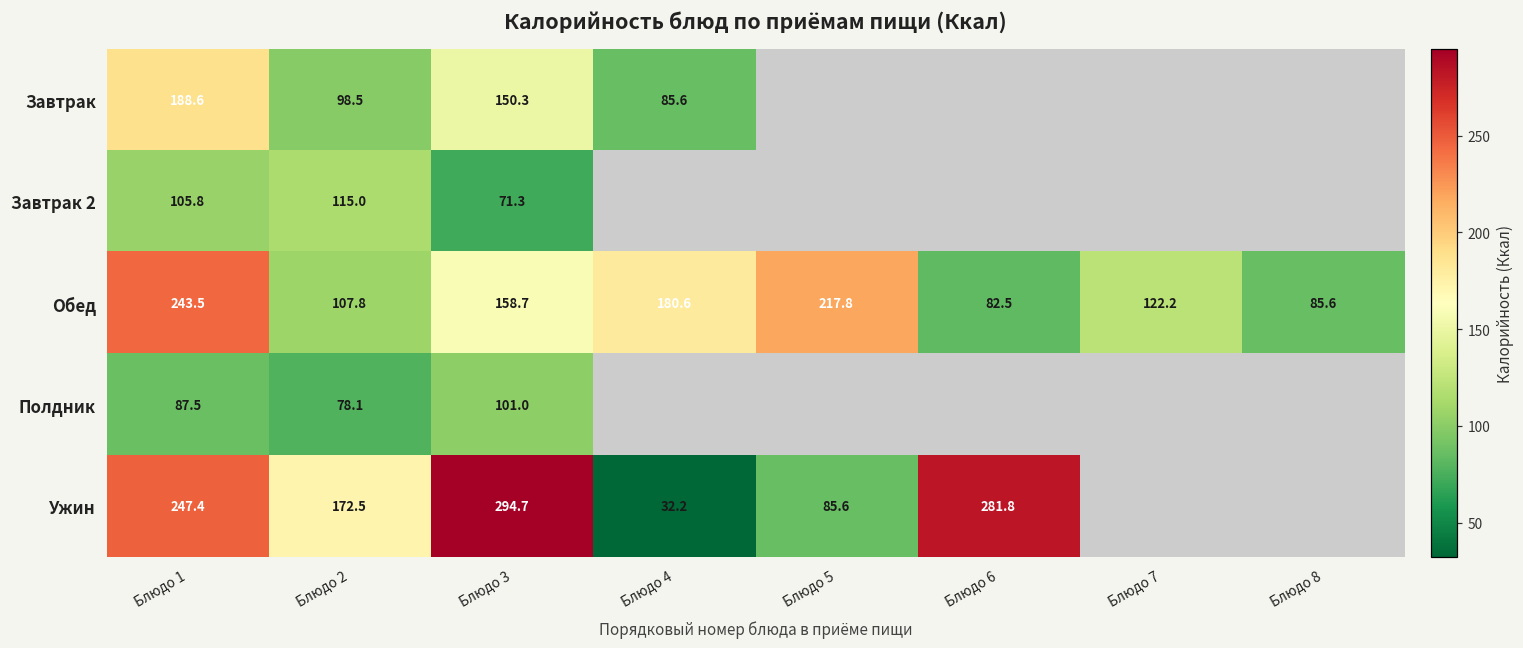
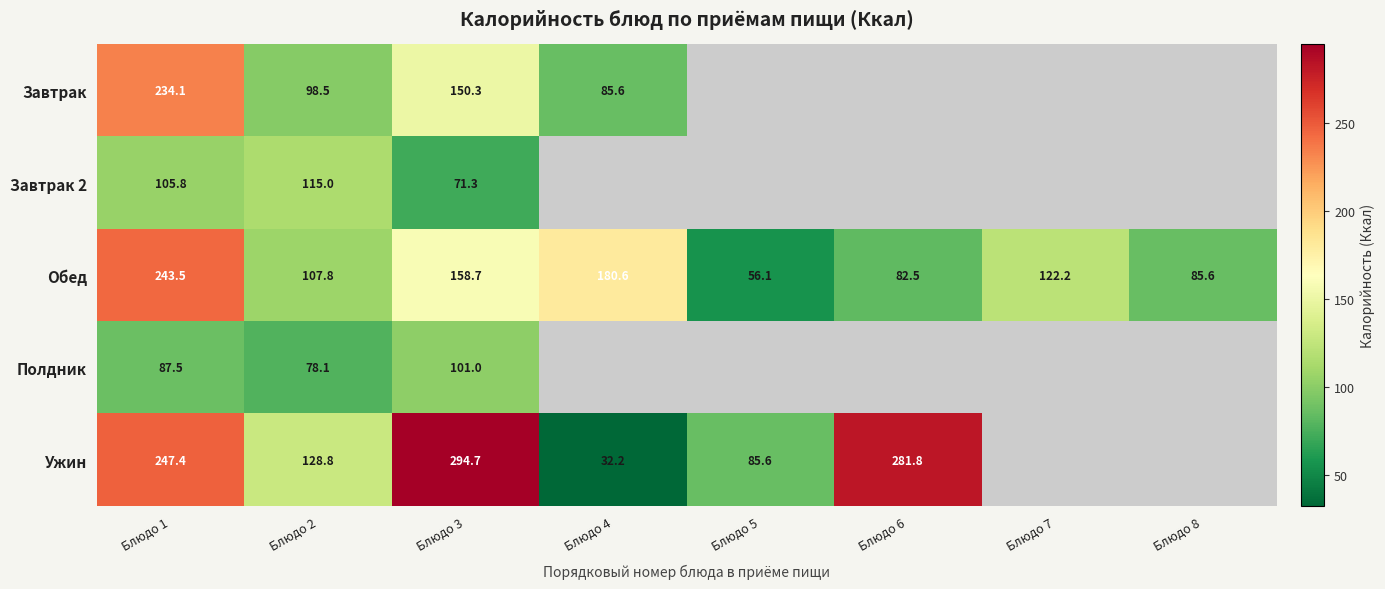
Завтрак, Блюдо 1: 188.6 -> 234.1
Обед, Блюдо 5: 217.8 -> 56.1
Ужин, Блюдо 2: 172.5 -> 128.8
